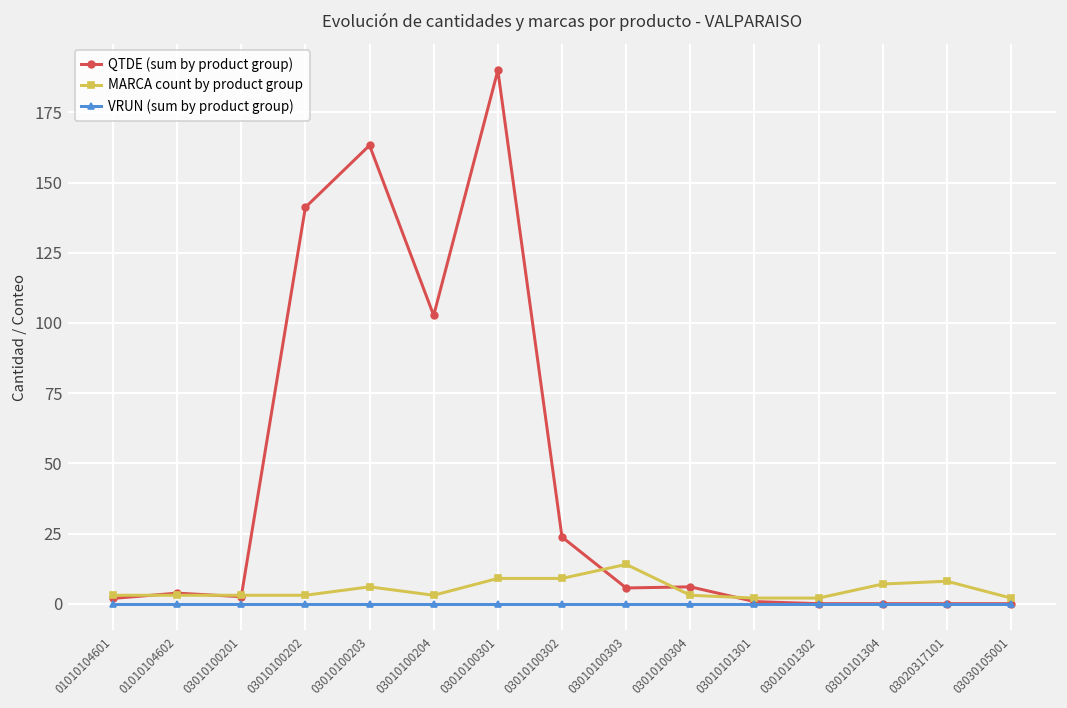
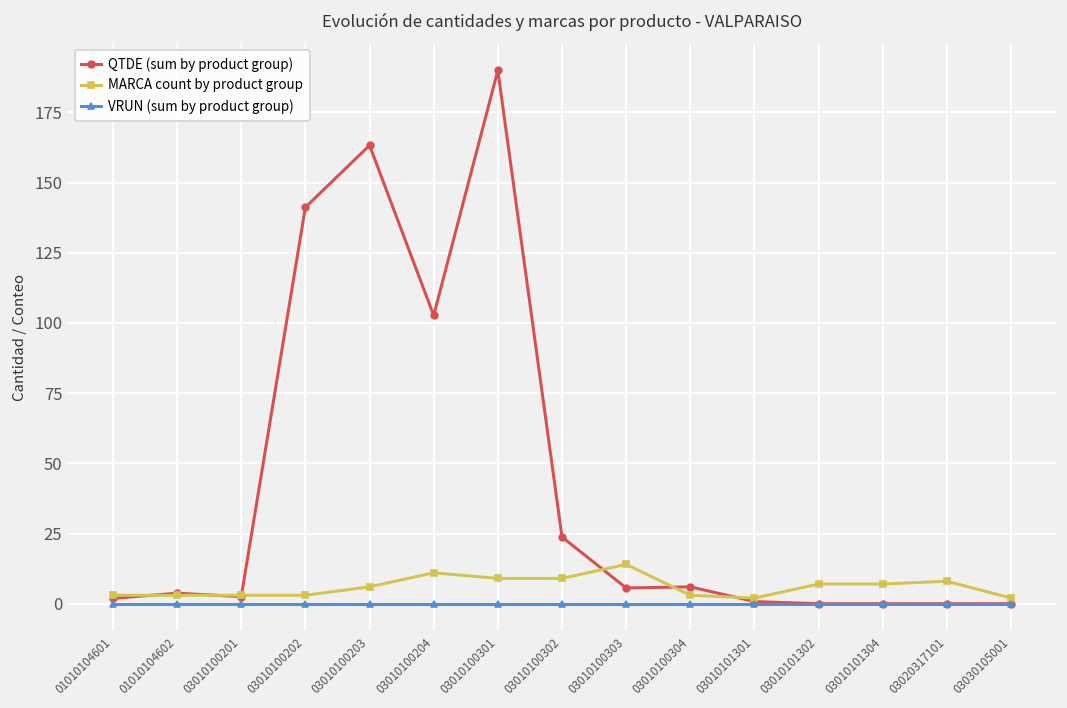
MARCA count by product group, 03010100204: 3 -> 11
MARCA count by product group, 03010101302: 2 -> 7
